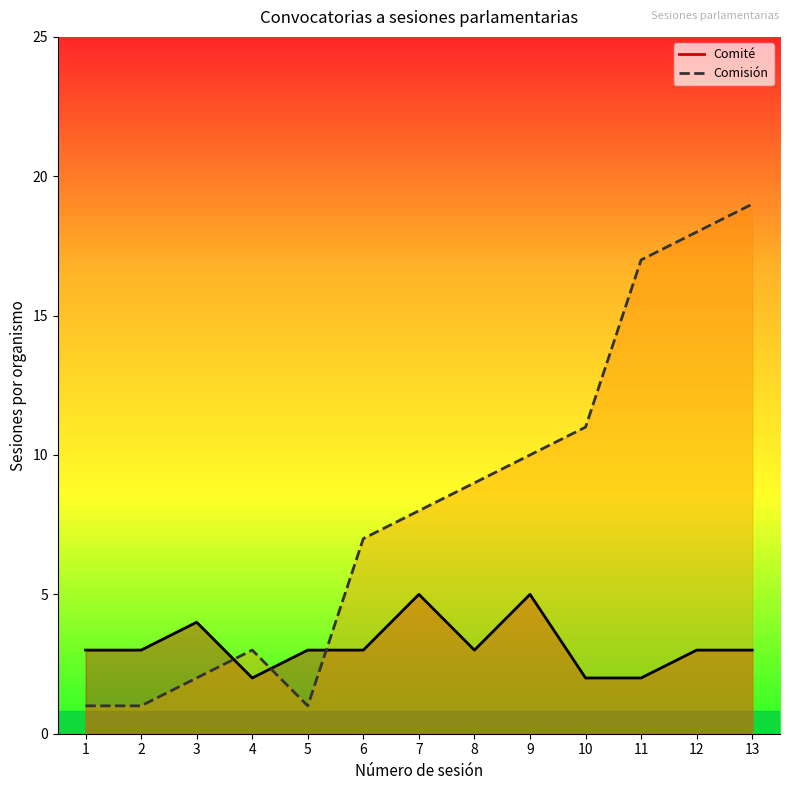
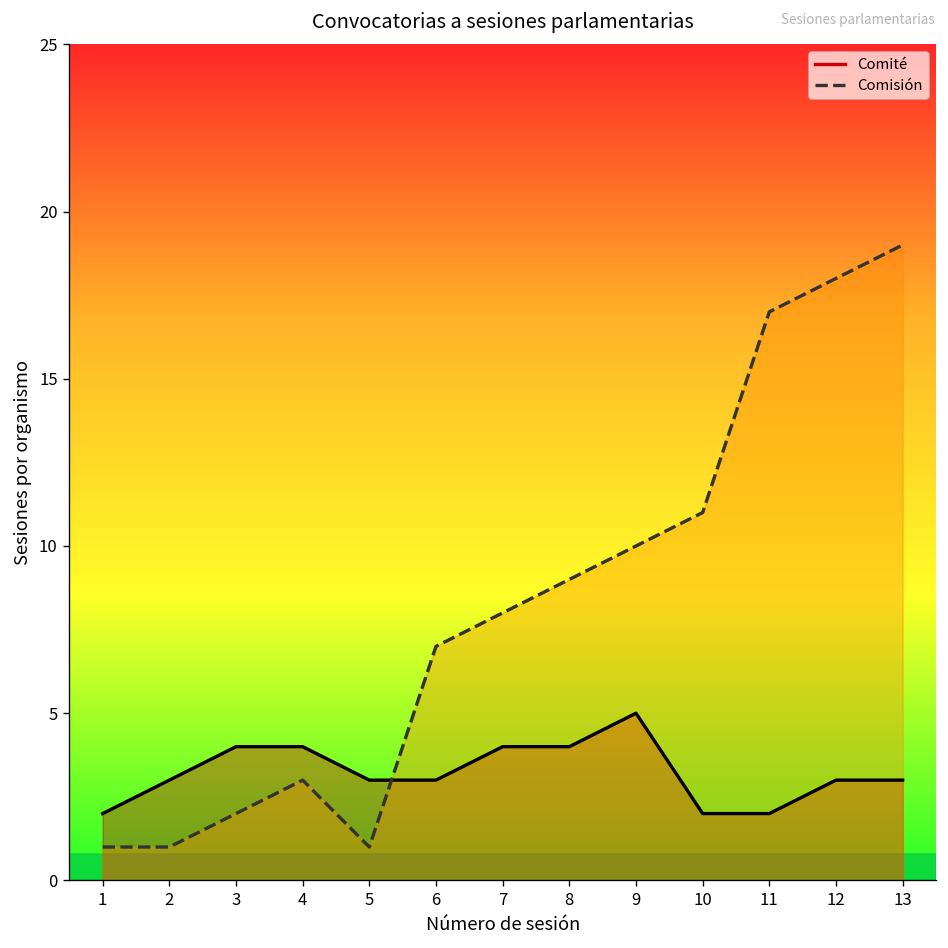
Comité, 1: 3 -> 2
Comité, 4: 2 -> 4
Comité, 7: 5 -> 4
Comité, 8: 3 -> 4
